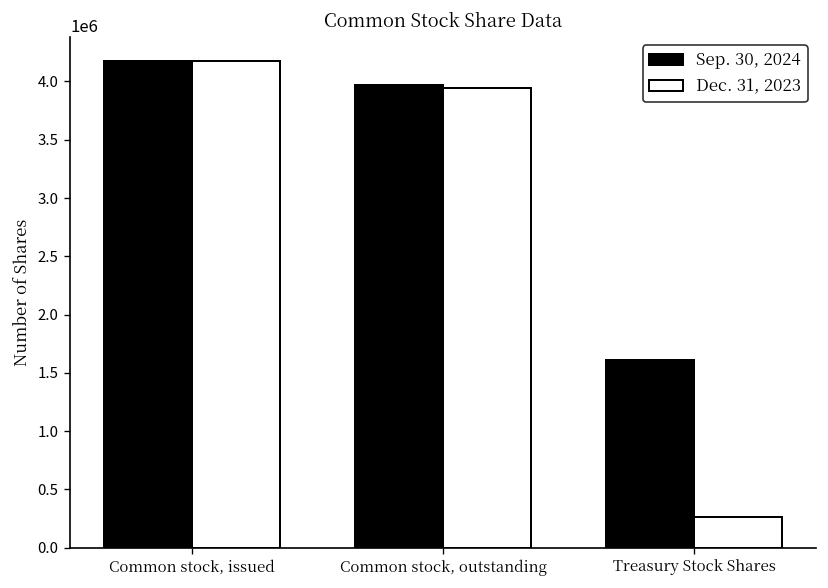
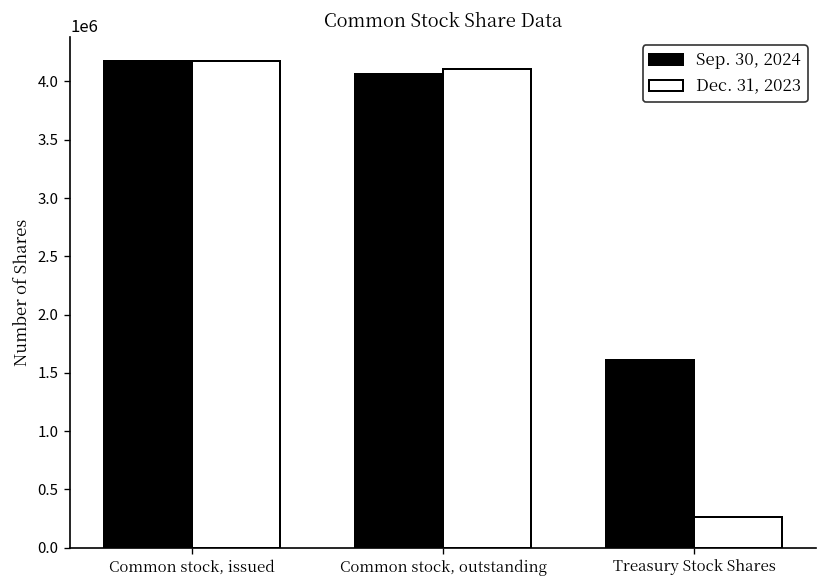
Sep. 30, 2024, Common stock, outstanding: 4000000 -> 4100000
Dec. 31, 2023, Common stock, outstanding: 3900000 -> 4100000
